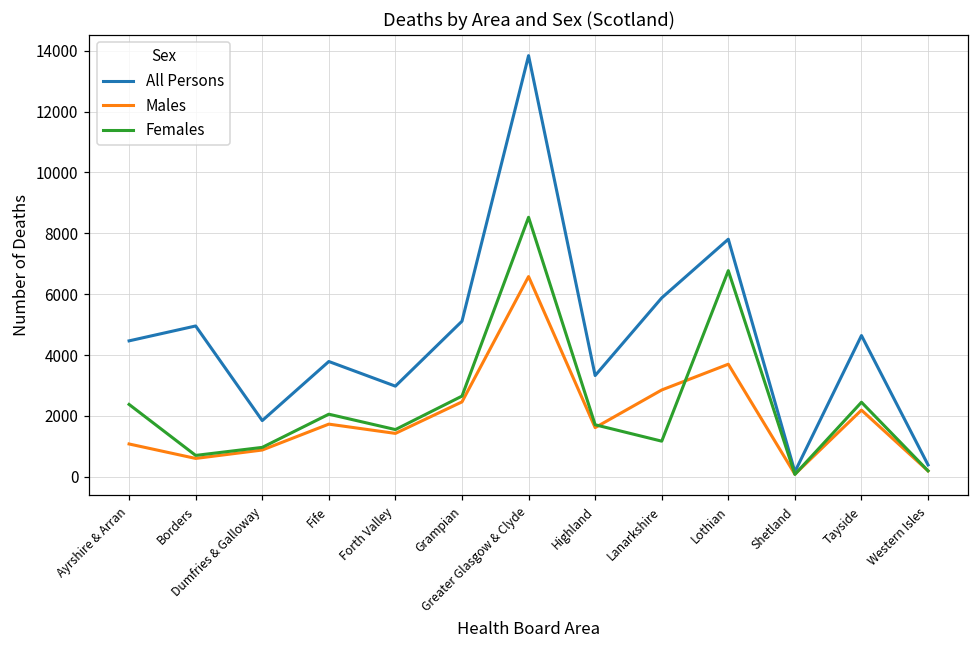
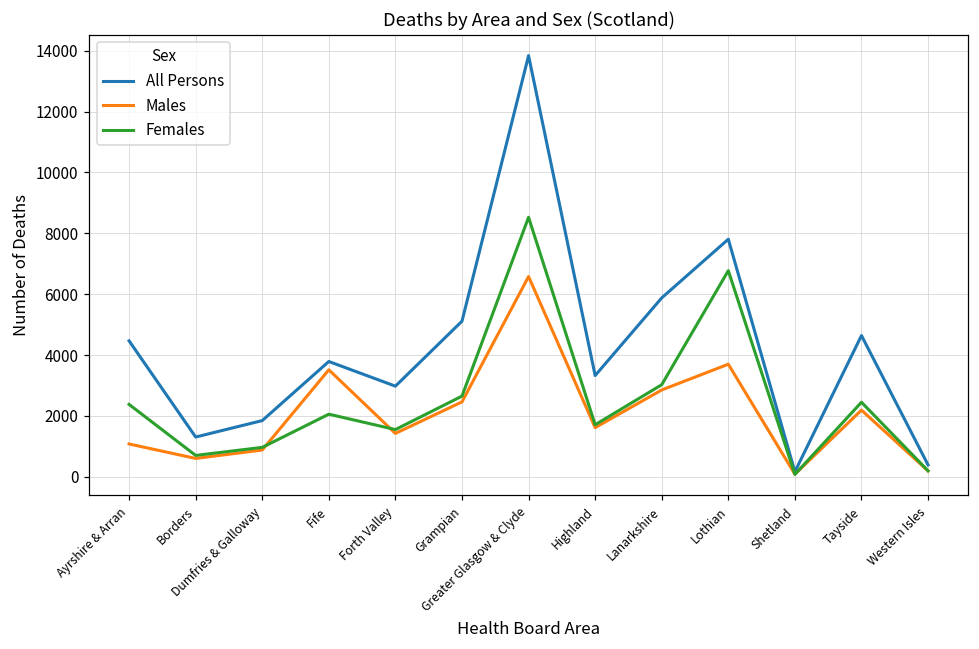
All Persons, Borders: 5000 -> 1300
Males, Fife: 1700 -> 3500
Females, Lanarkshire: 1200 -> 3000
